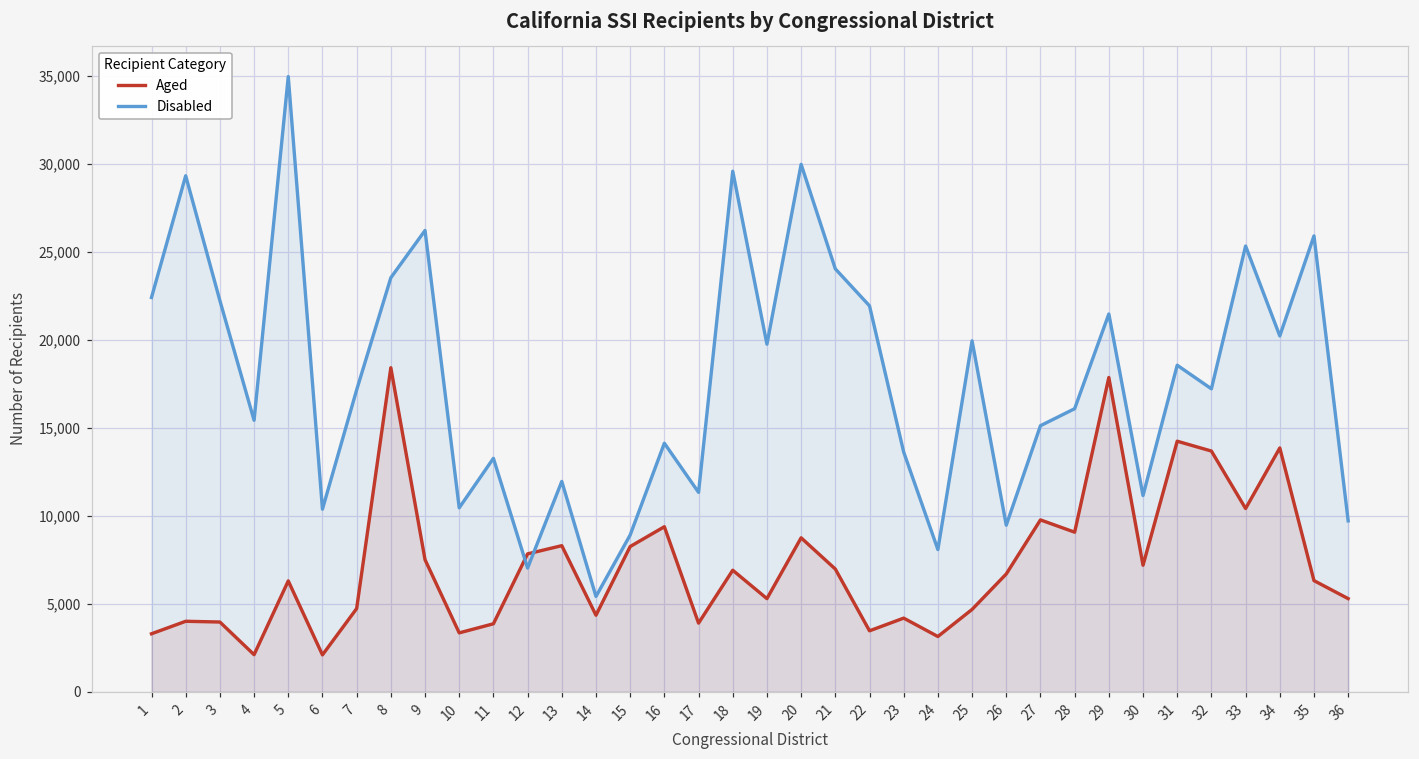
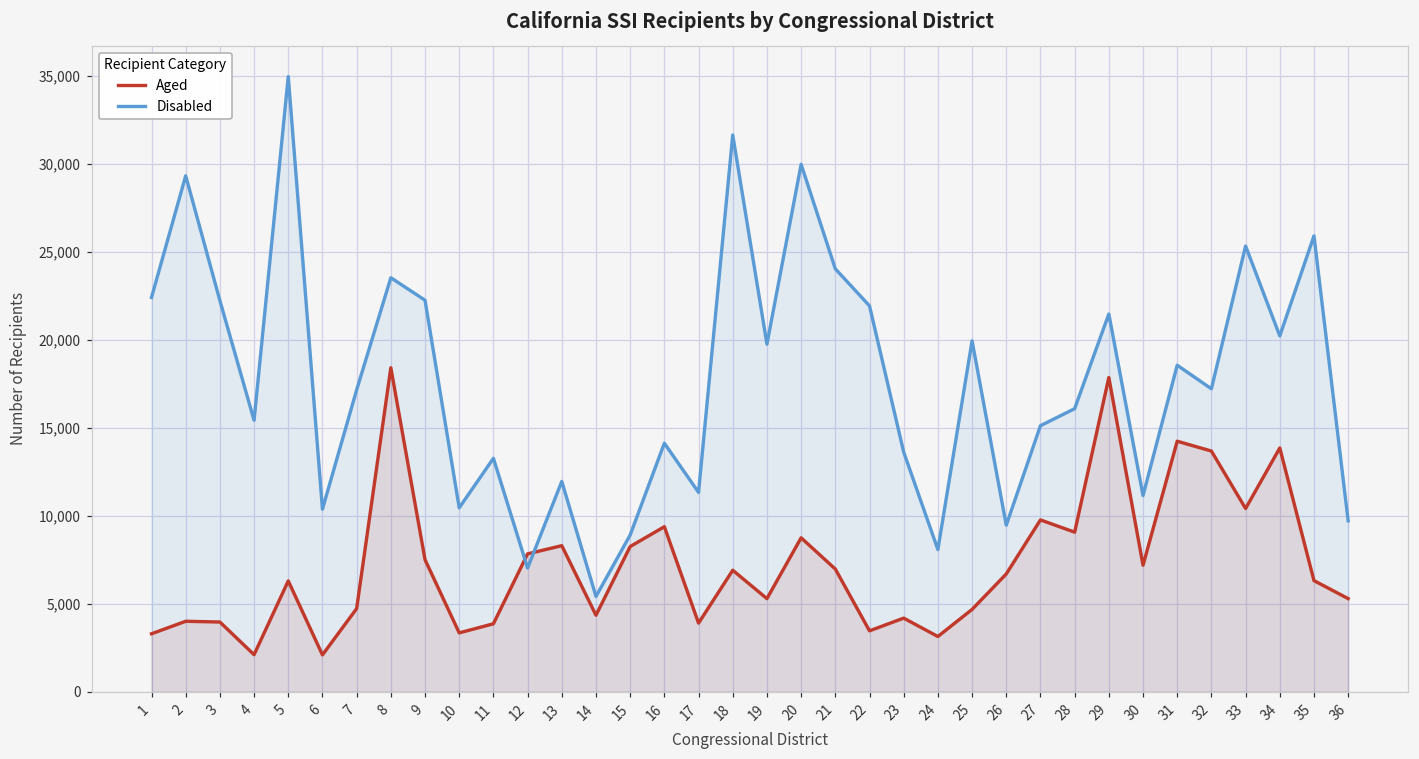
Disabled, 9: 26,200 -> 22,200
Disabled, 18: 29,600 -> 31,600
